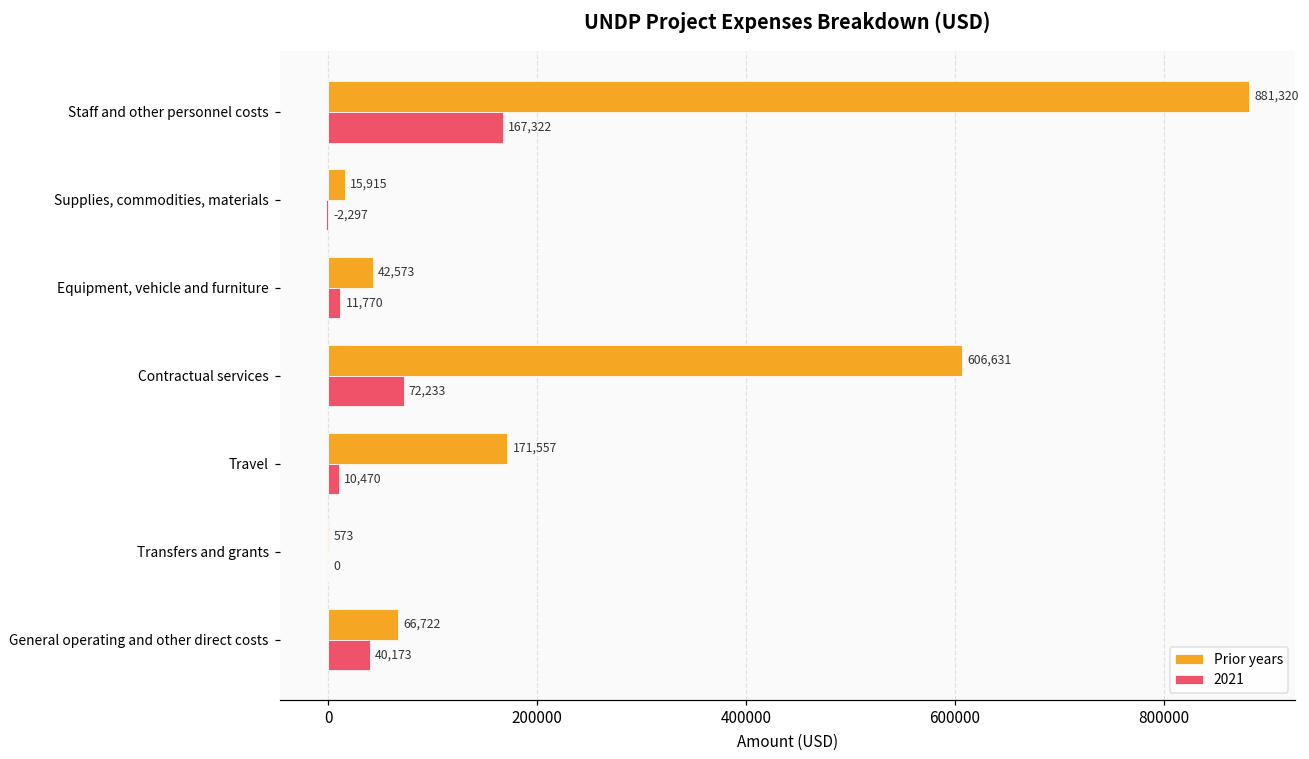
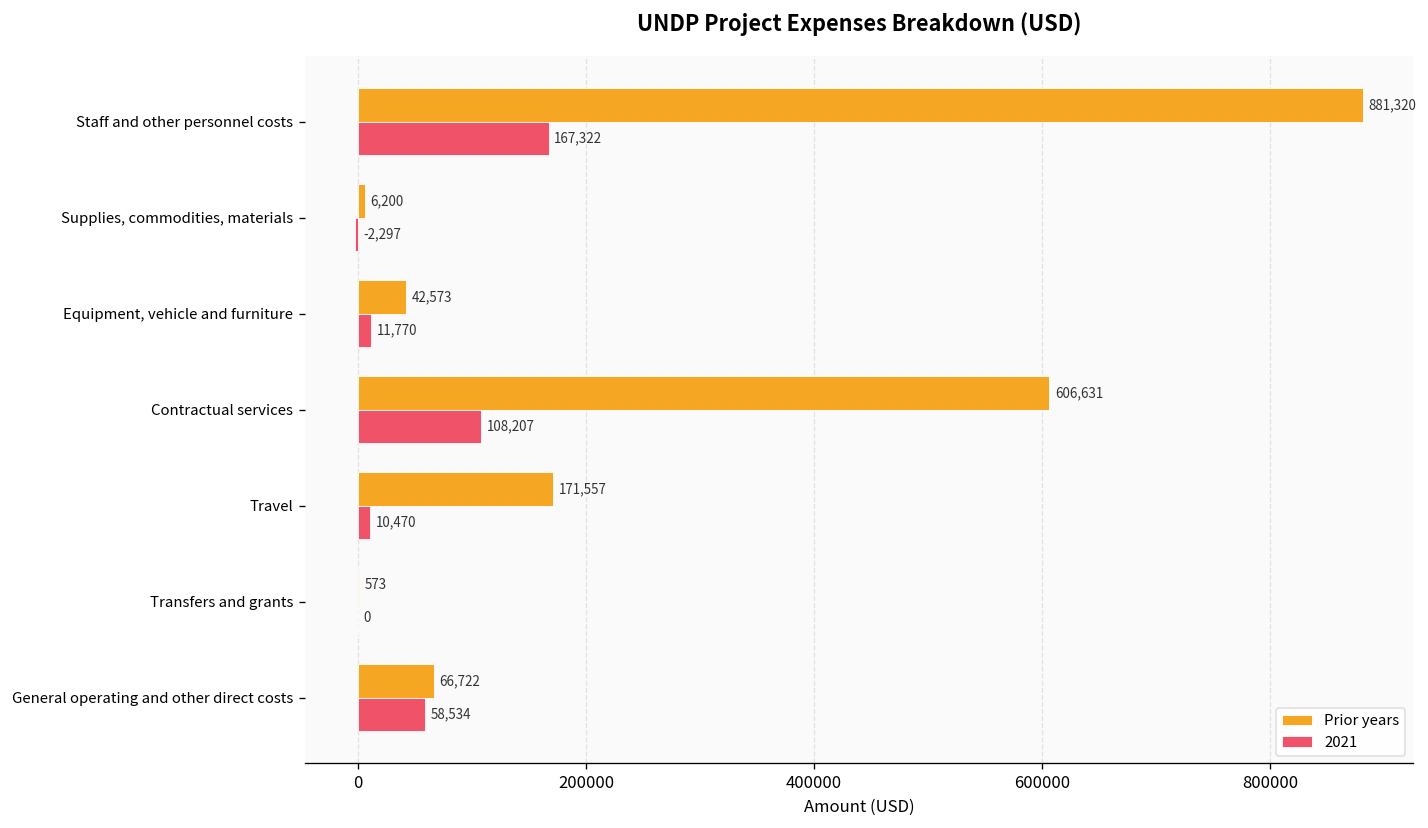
Prior years, Supplies, commodities, materials: 15,915 -> 6,200
2021, Contractual services: 72,233 -> 108,207
2021, General operating and other direct costs: 40,173 -> 58,534
